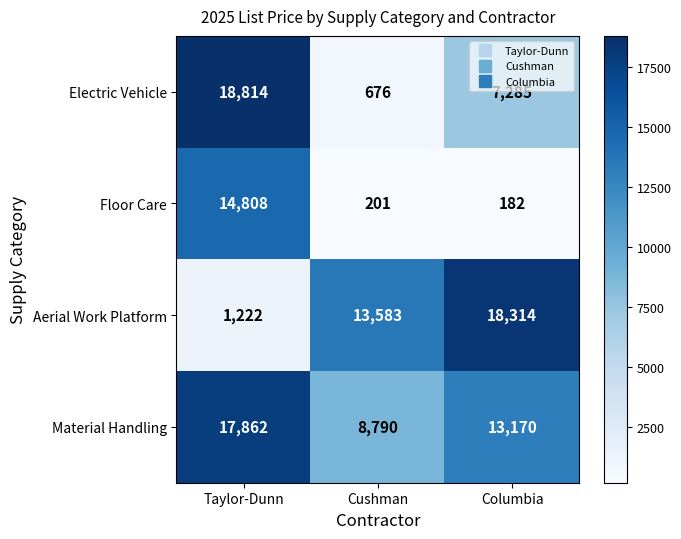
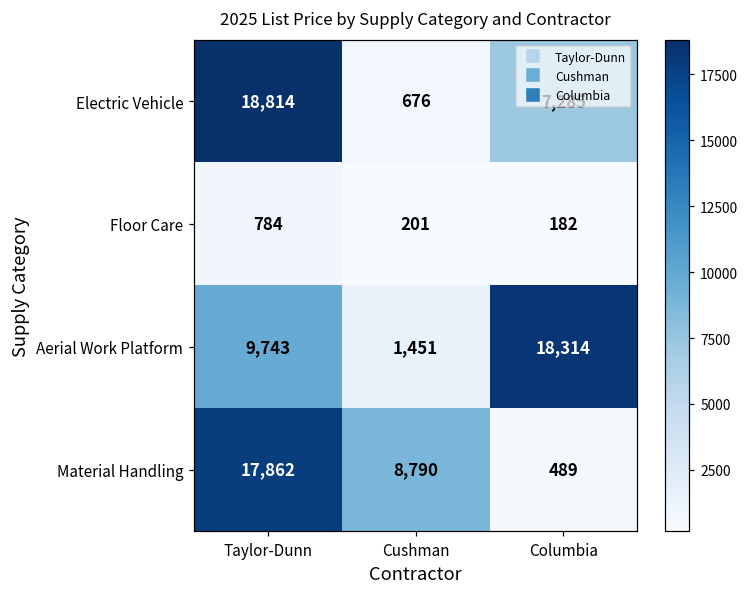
Floor Care, Taylor-Dunn: 14,808 -> 784
Aerial Work Platform, Taylor-Dunn: 1,222 -> 9,743
Aerial Work Platform, Cushman: 13,583 -> 1,451
Material Handling, Columbia: 13,170 -> 489
